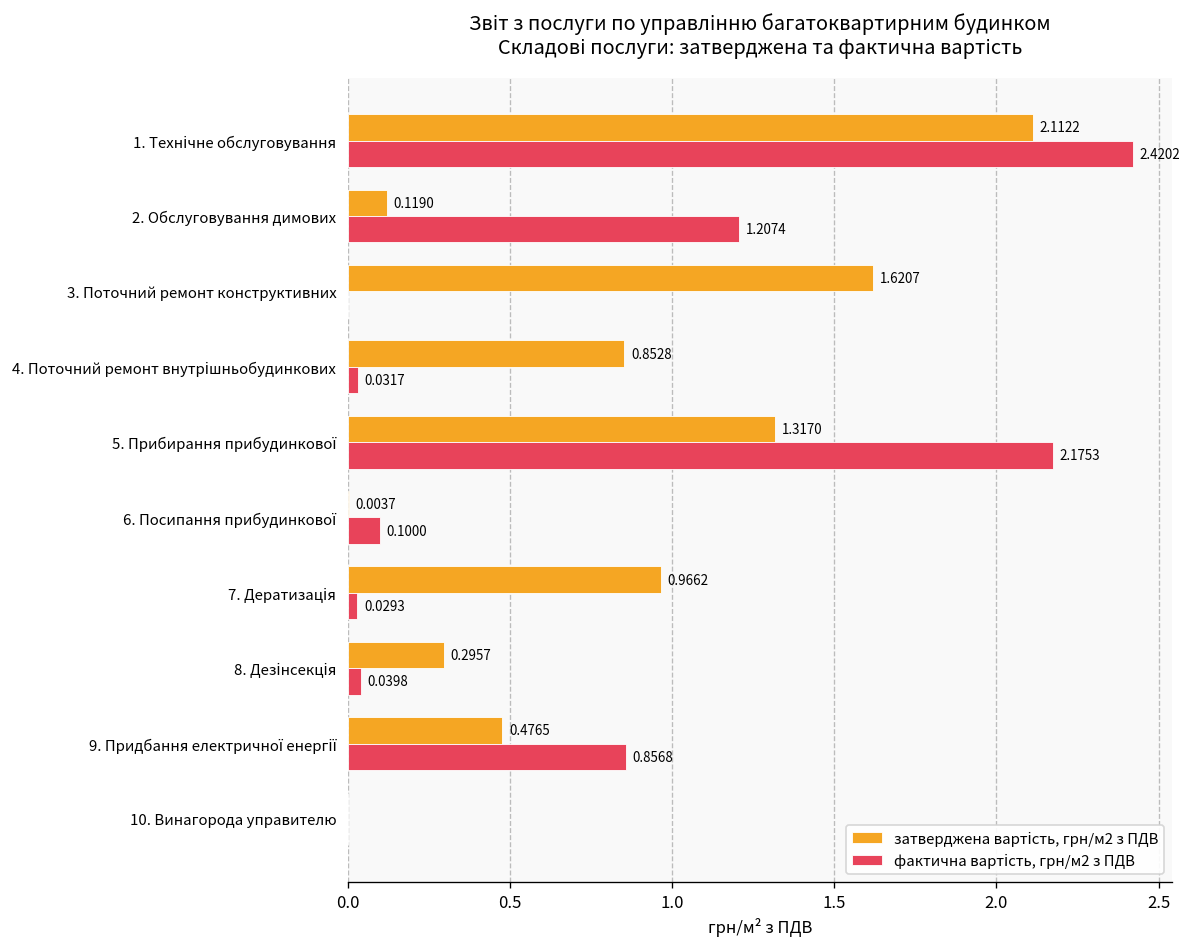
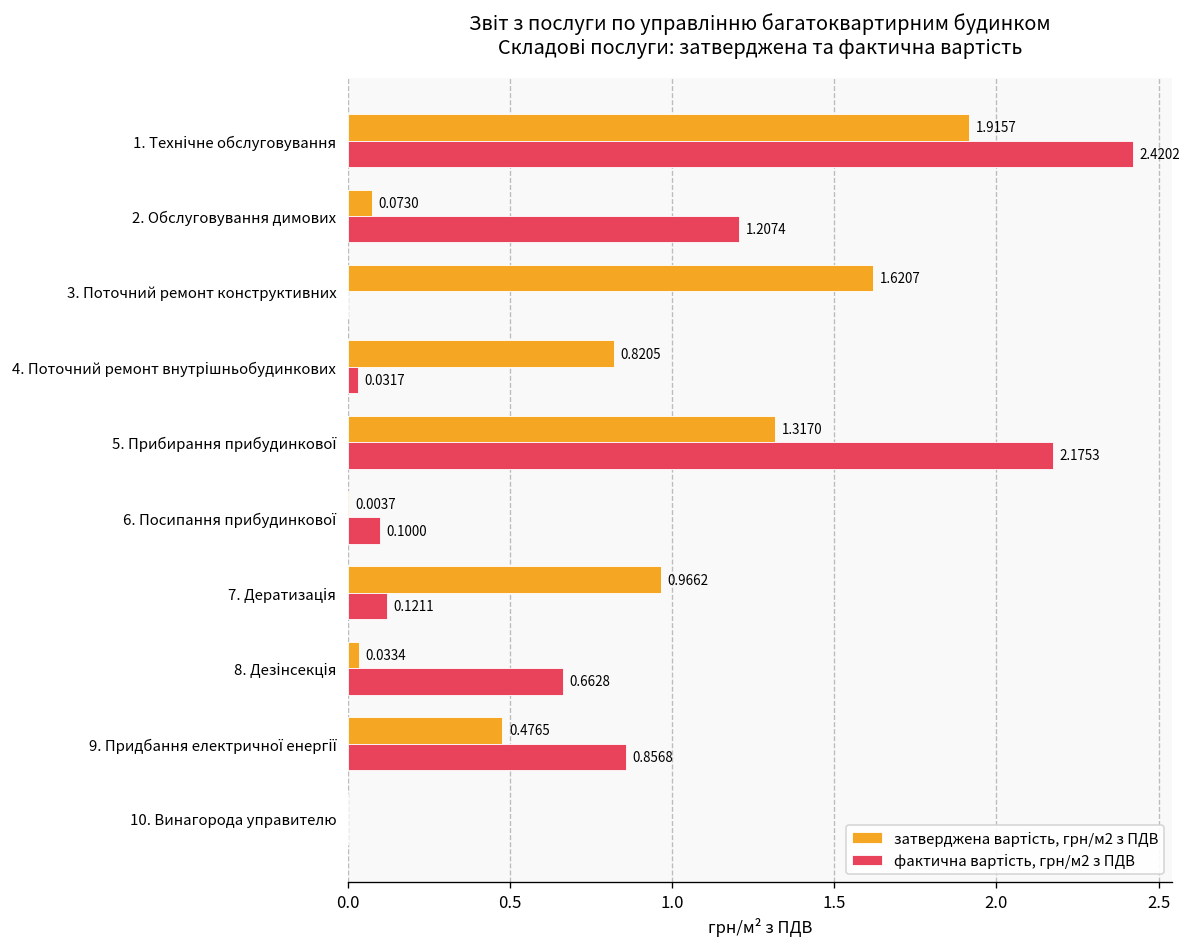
затверджена вартість, грн/м2 з ПДВ, 1. Технічне обслуговування: 2.1122 -> 1.9157
затверджена вартість, грн/м2 з ПДВ, 2. Обслуговування димових: 0.1190 -> 0.0730
затверджена вартість, грн/м2 з ПДВ, 4. Поточний ремонт внутрішньобудинкових: 0.8528 -> 0.8205
фактична вартість, грн/м2 з ПДВ, 7. Дератизація: 0.0293 -> 0.1211
затверджена вартість, грн/м2 з ПДВ, 8. Дезінсекція: 0.2957 -> 0.0334
фактична вартість, грн/м2 з ПДВ, 8. Дезінсекція: 0.0398 -> 0.6628
